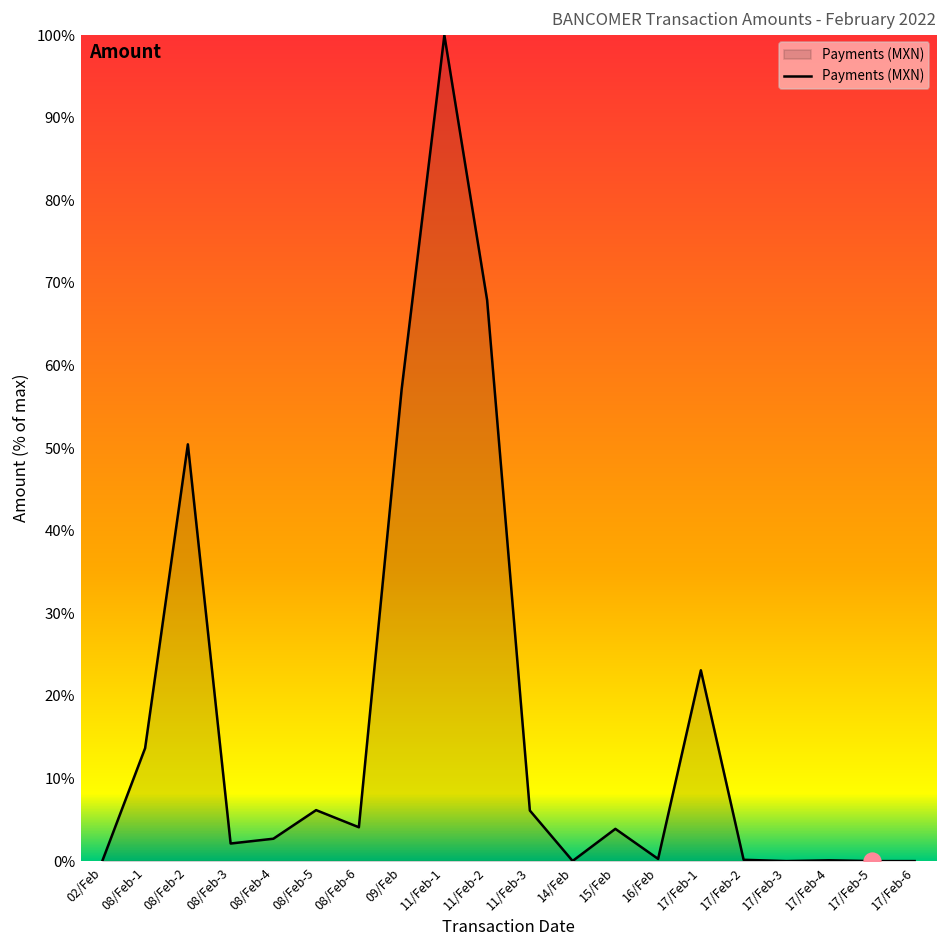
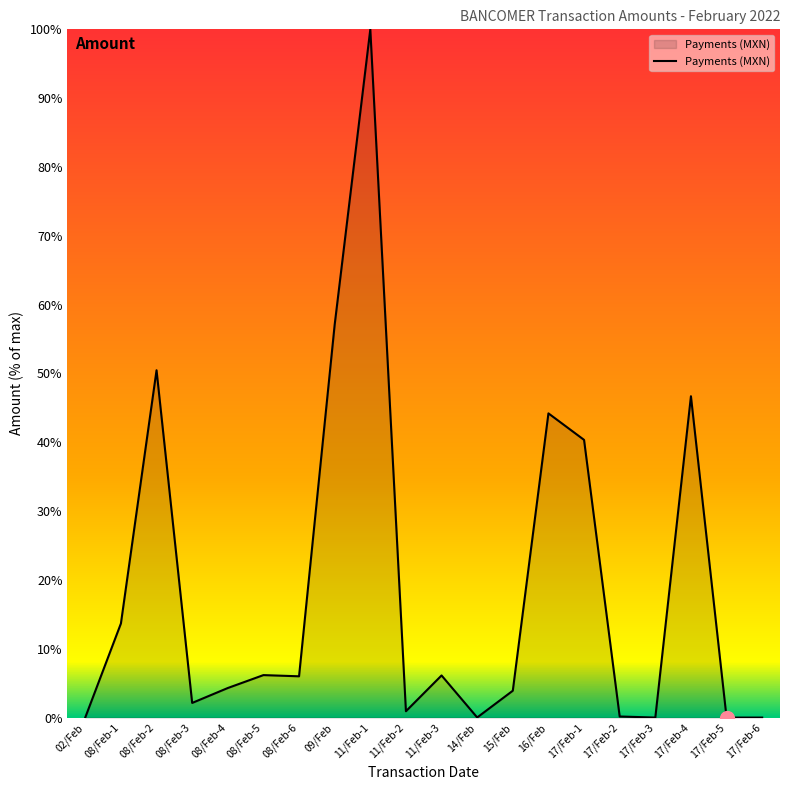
Payments (MXN), 08/Feb-4: 3% -> 4%
Payments (MXN), 08/Feb-6: 4% -> 6%
Payments (MXN), 11/Feb-2: 68% -> 1%
Payments (MXN), 16/Feb: 0% -> 44%
Payments (MXN), 17/Feb-1: 23% -> 40%
Payments (MXN), 17/Feb-4: 0% -> 47%
